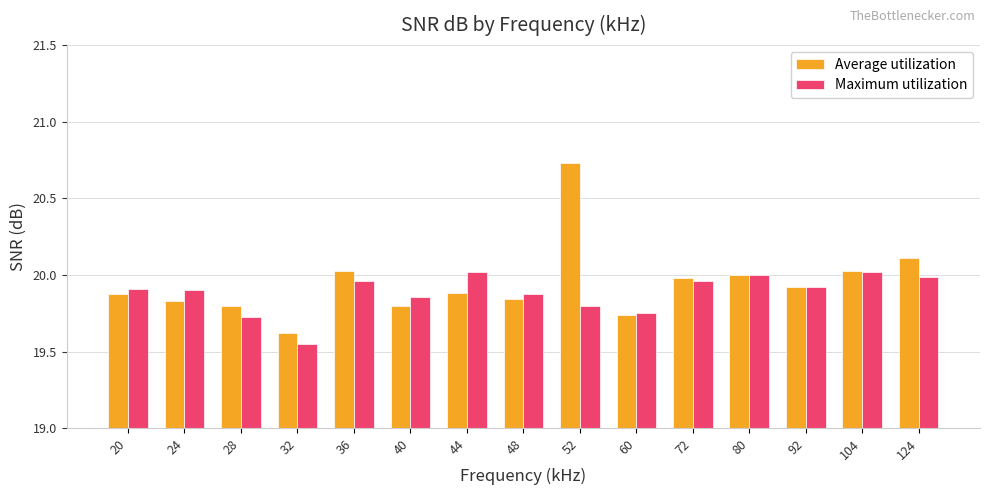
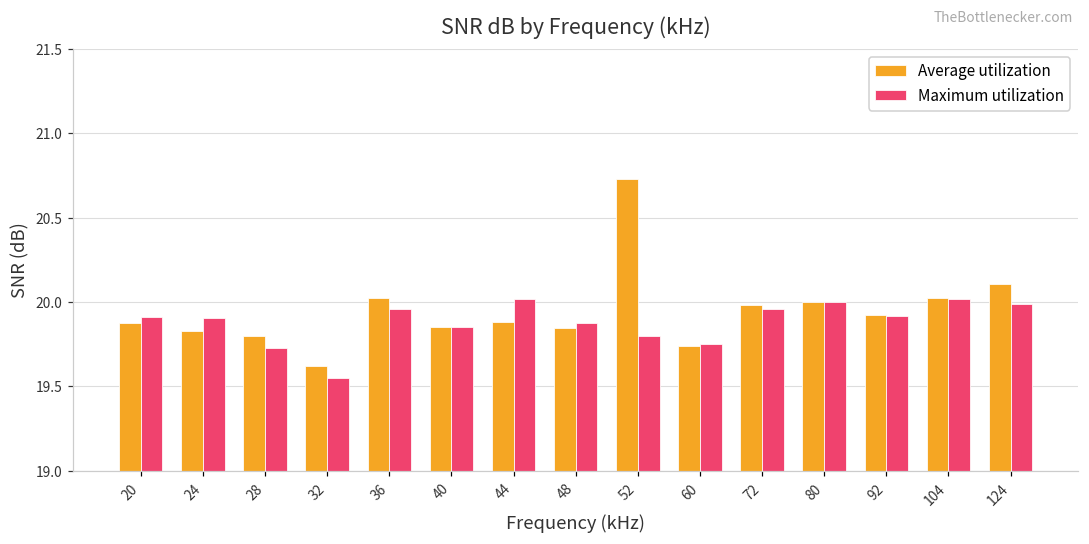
Average utilization, 40: 19.80 -> 19.85
